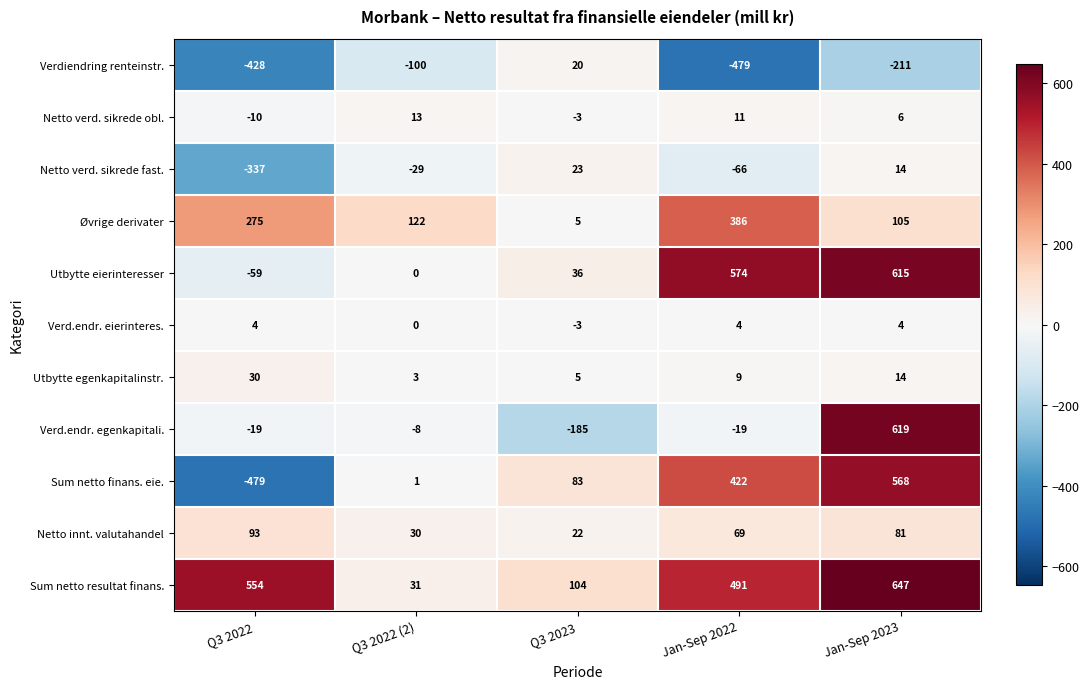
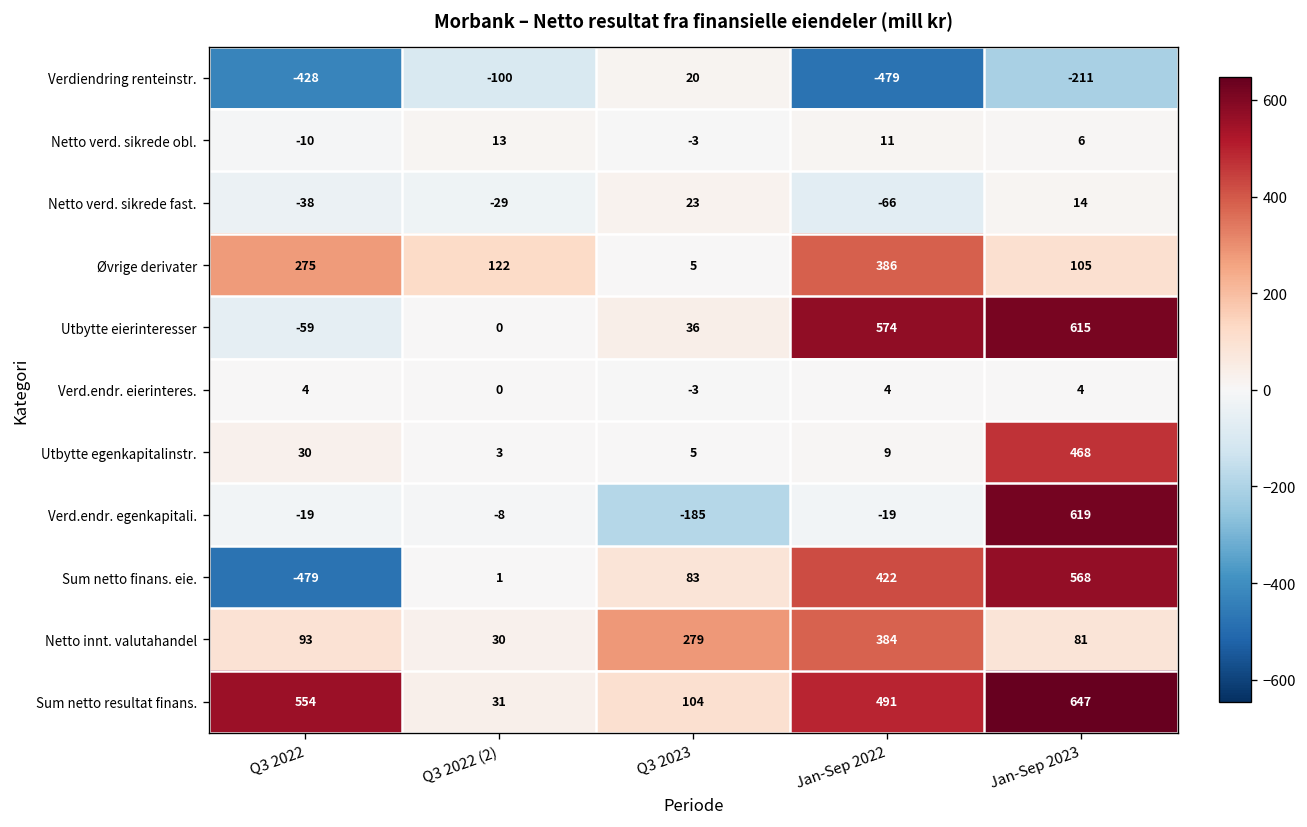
Netto verd. sikrede fast., Q3 2022: -337 -> -38
Utbytte egenkapitalinstr., Jan-Sep 2023: 14 -> 468
Netto innt. valutahandel, Q3 2023: 22 -> 279
Netto innt. valutahandel, Jan-Sep 2022: 69 -> 384
